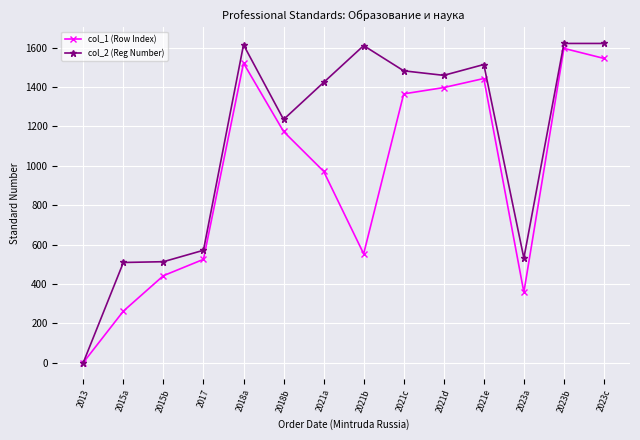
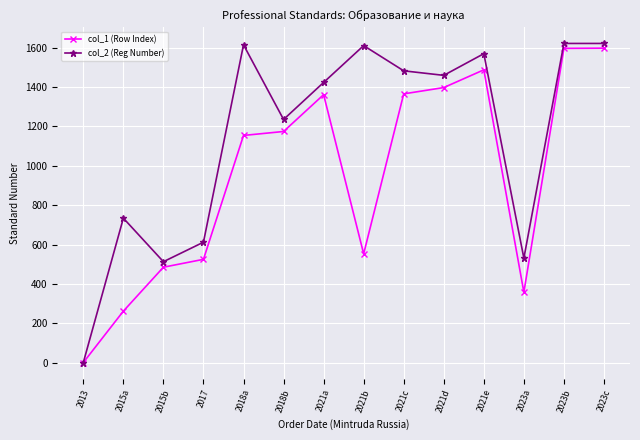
col_2 (Reg Number), 2015a: 510 -> 730
col_1 (Row Index), 2015b: 440 -> 490
col_2 (Reg Number), 2017: 570 -> 610
col_1 (Row Index), 2018a: 1520 -> 1150
col_1 (Row Index), 2021a: 970 -> 1360
col_1 (Row Index), 2021e: 1440 -> 1490
col_2 (Reg Number), 2021e: 1510 -> 1570
col_1 (Row Index), 2023c: 1550 -> 1600
